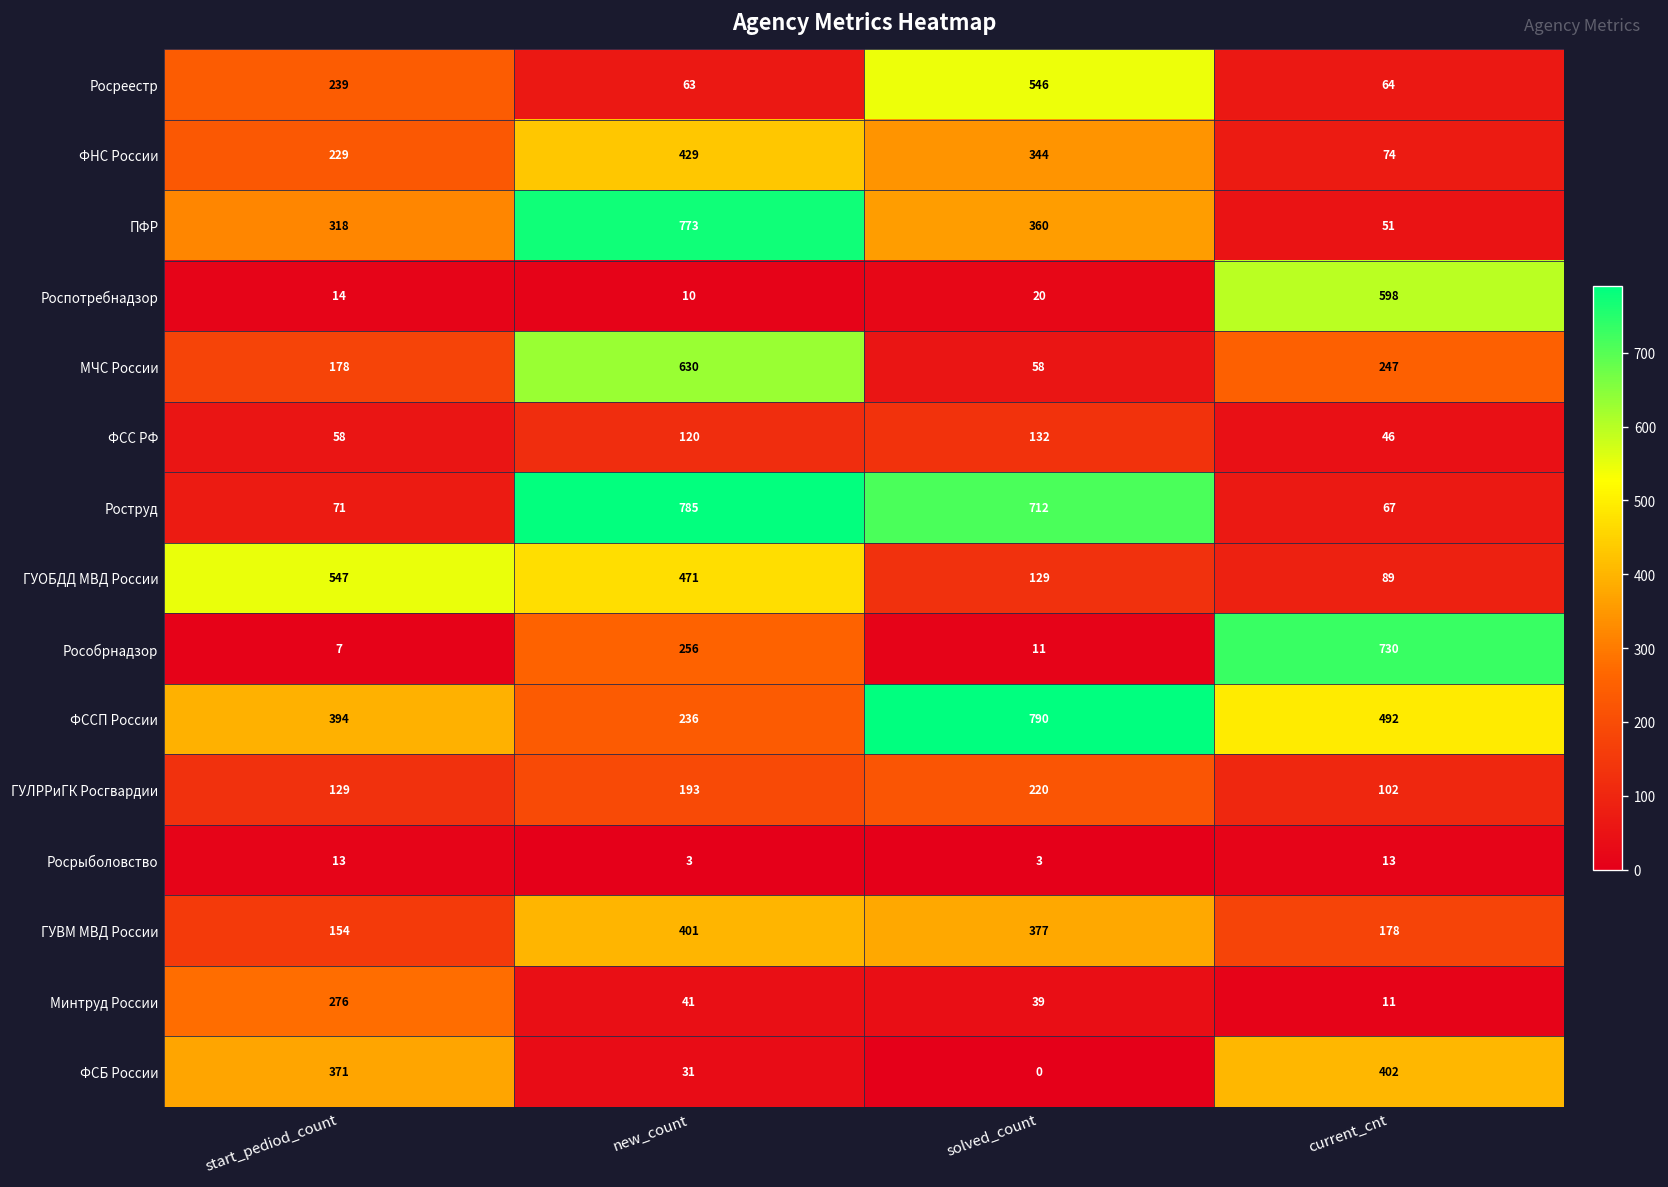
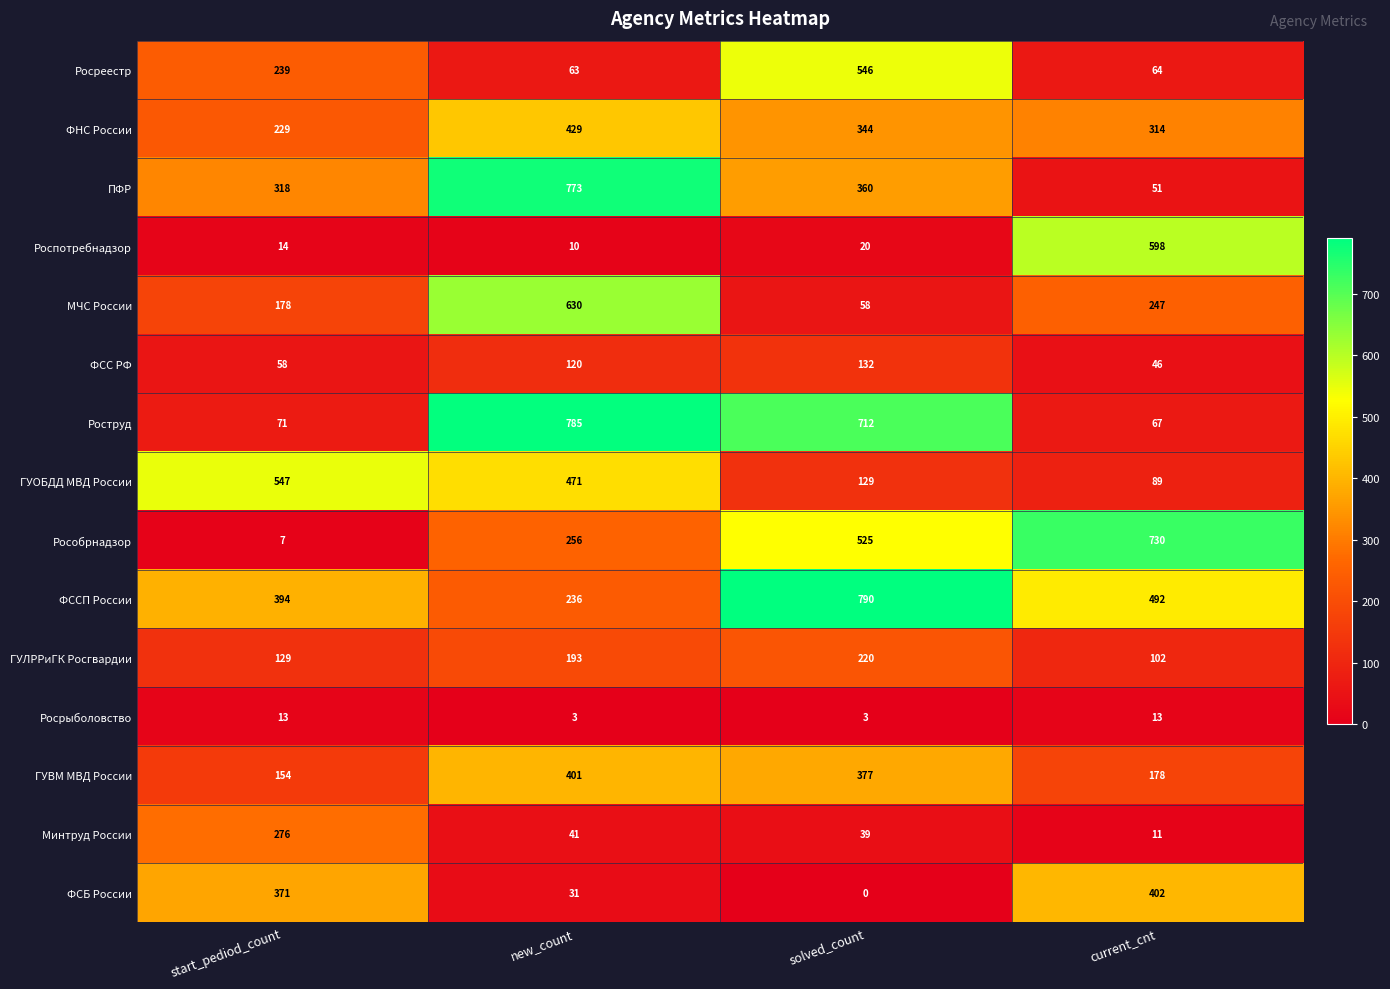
ФНС России, current_cnt: 74 -> 314
Рособрнадзор, solved_count: 11 -> 525
